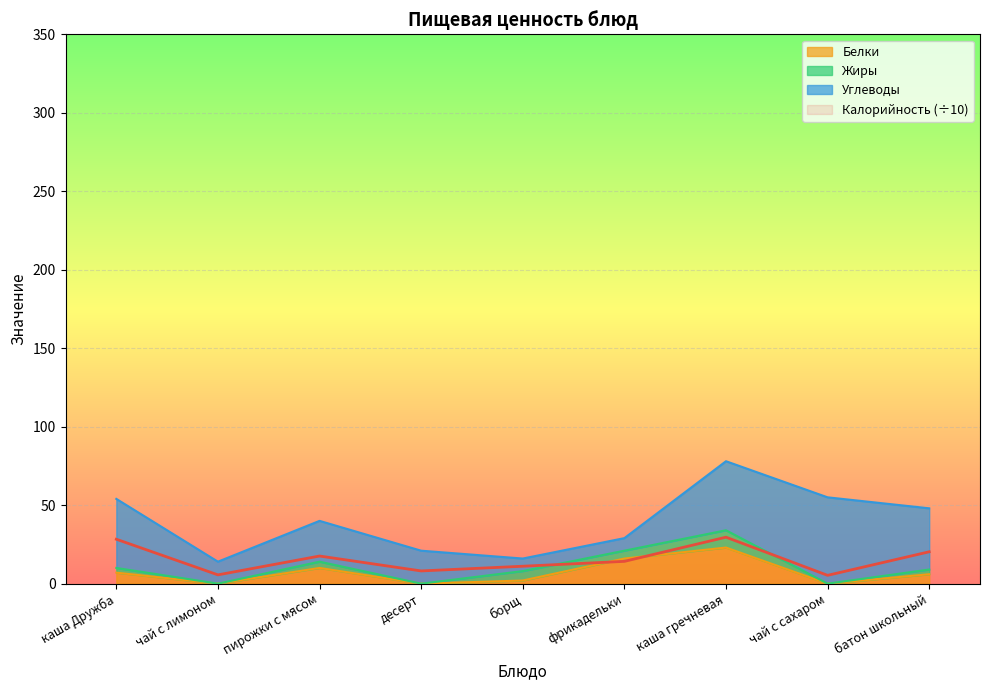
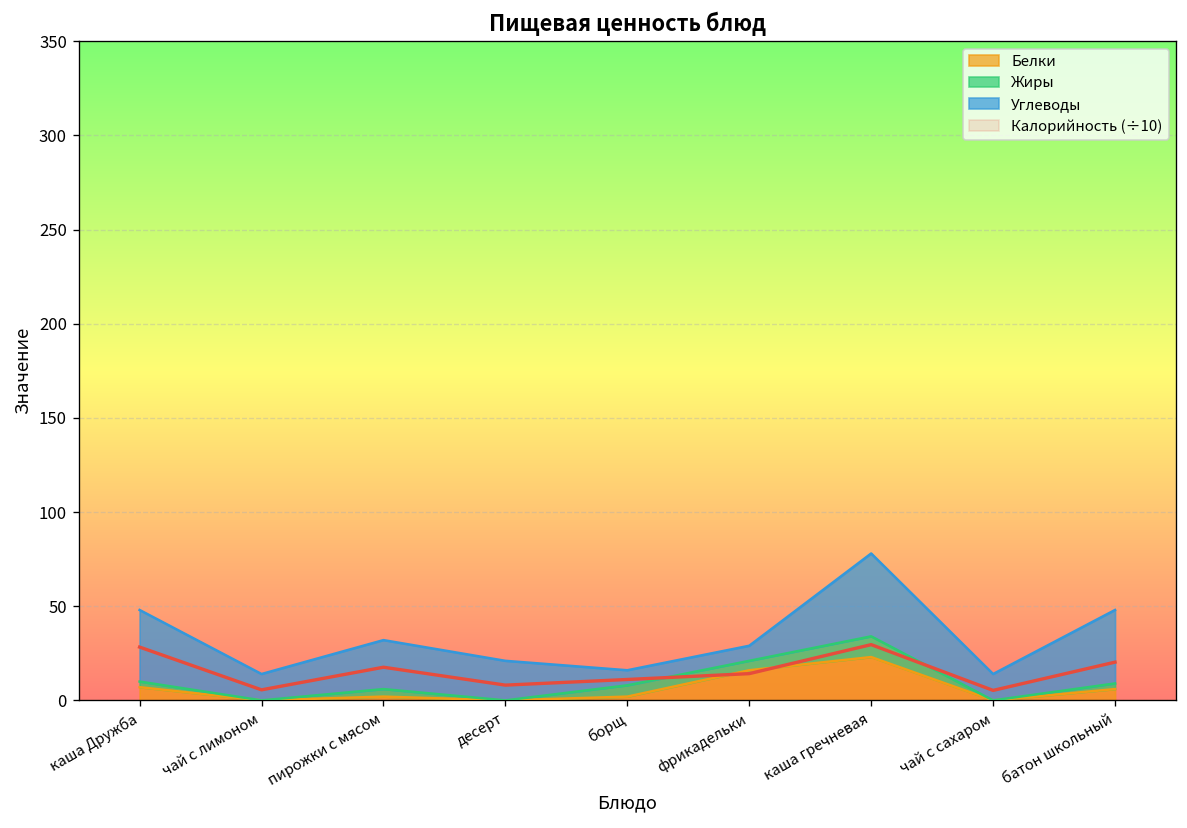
Углеводы, каша Дружба: 44 -> 38
Белки, пирожки с мясом: 10 -> 2
Углеводы, чай с сахаром: 55 -> 14
